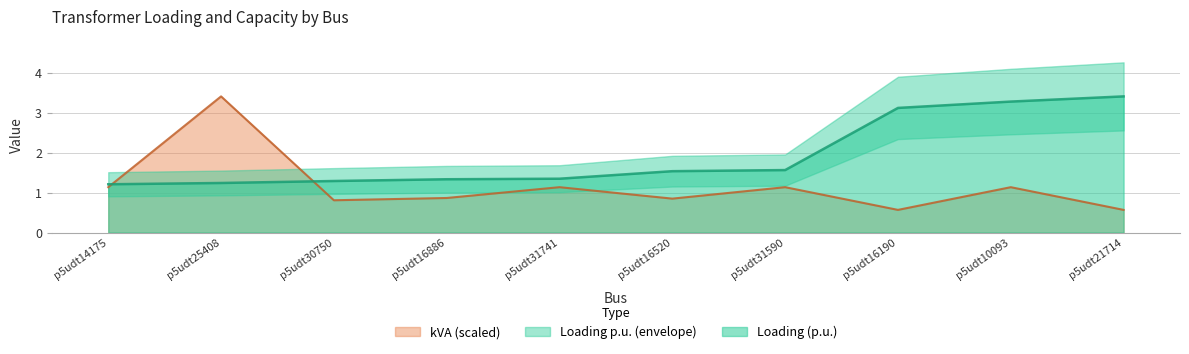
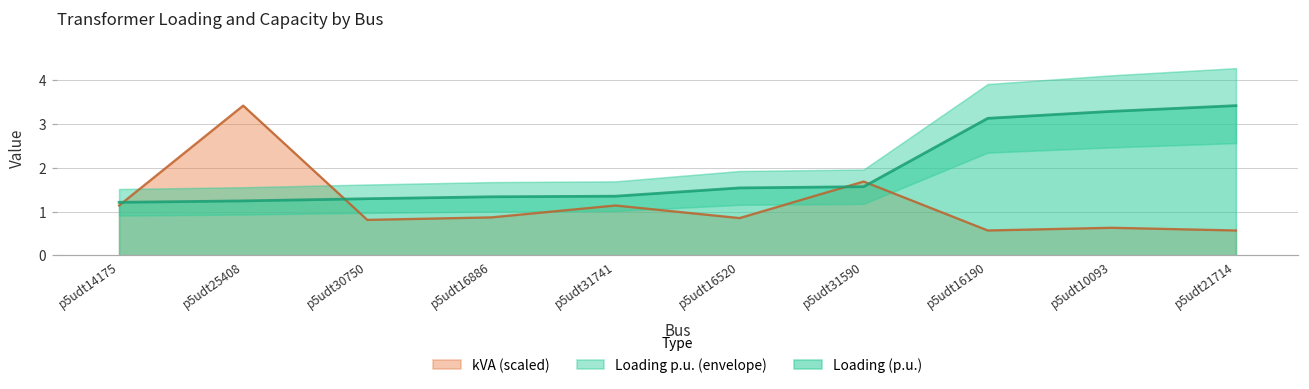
kVA (scaled), p5udt31590: 1.1 -> 1.7
kVA (scaled), p5udt10093: 1.1 -> 0.6
